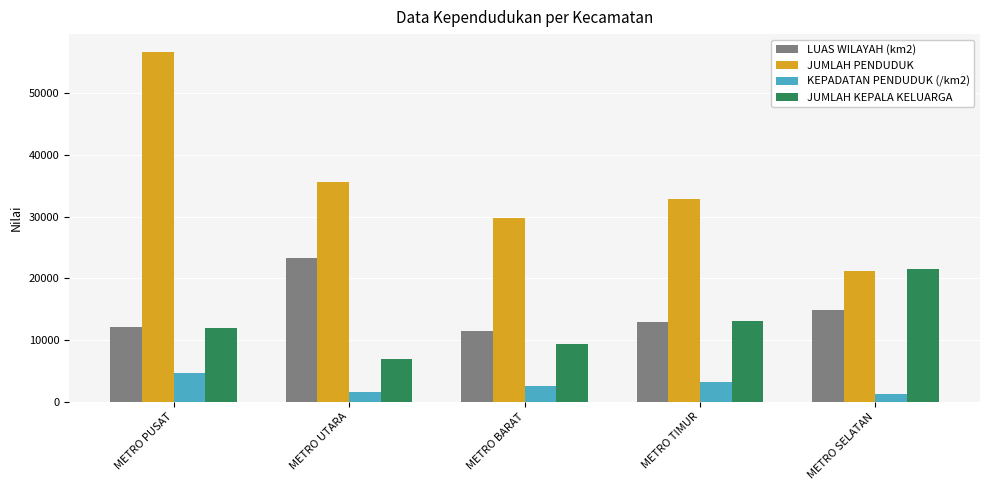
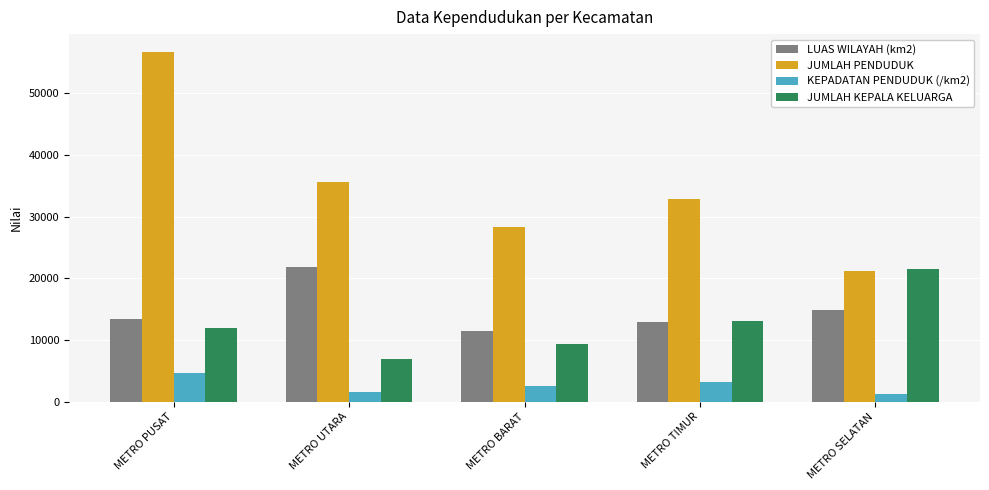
LUAS WILAYAH (km2), METRO PUSAT: 12000 -> 13000
LUAS WILAYAH (km2), METRO UTARA: 23000 -> 22000
JUMLAH PENDUDUK, METRO BARAT: 30000 -> 28000
